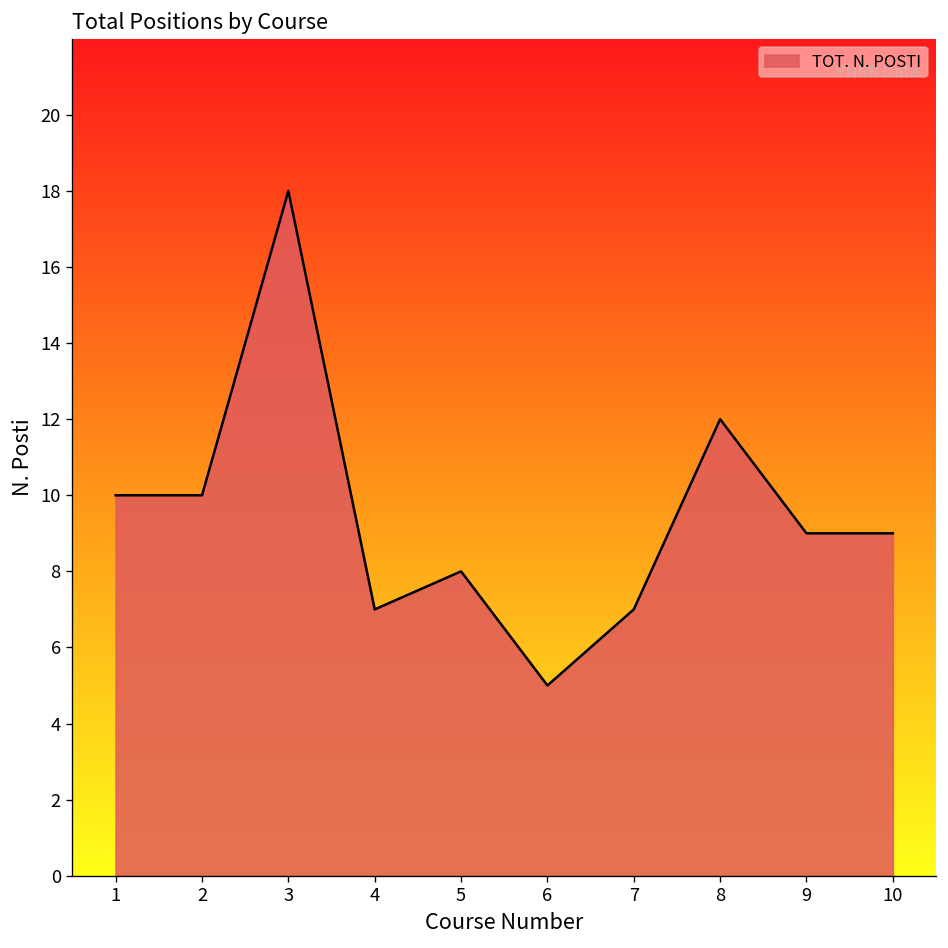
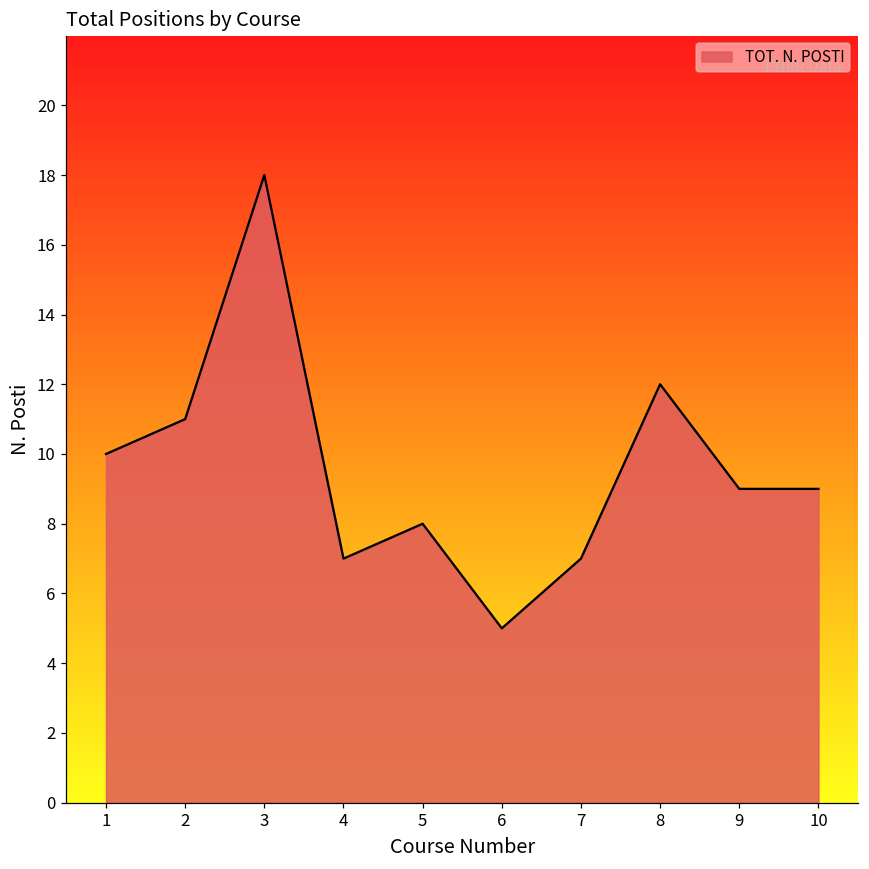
2: 10 -> 11
